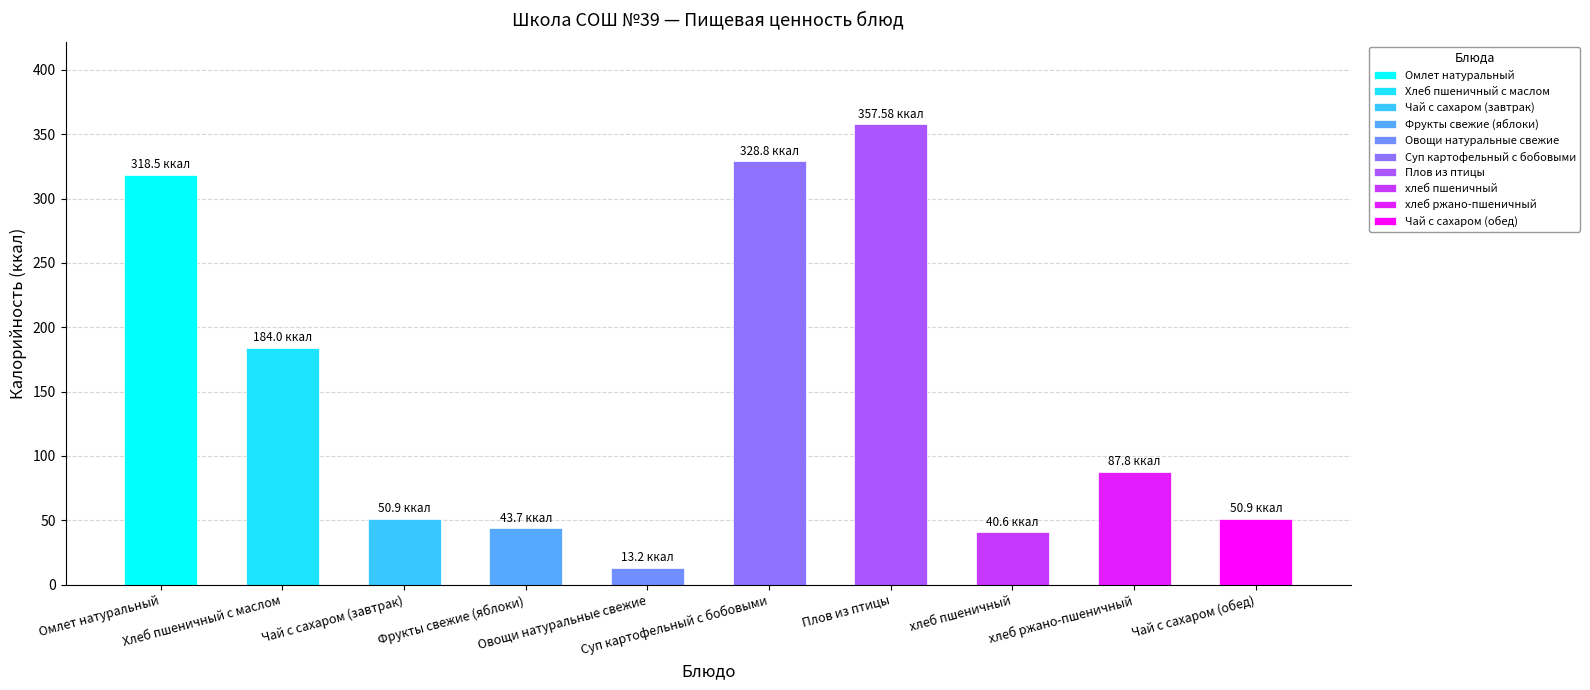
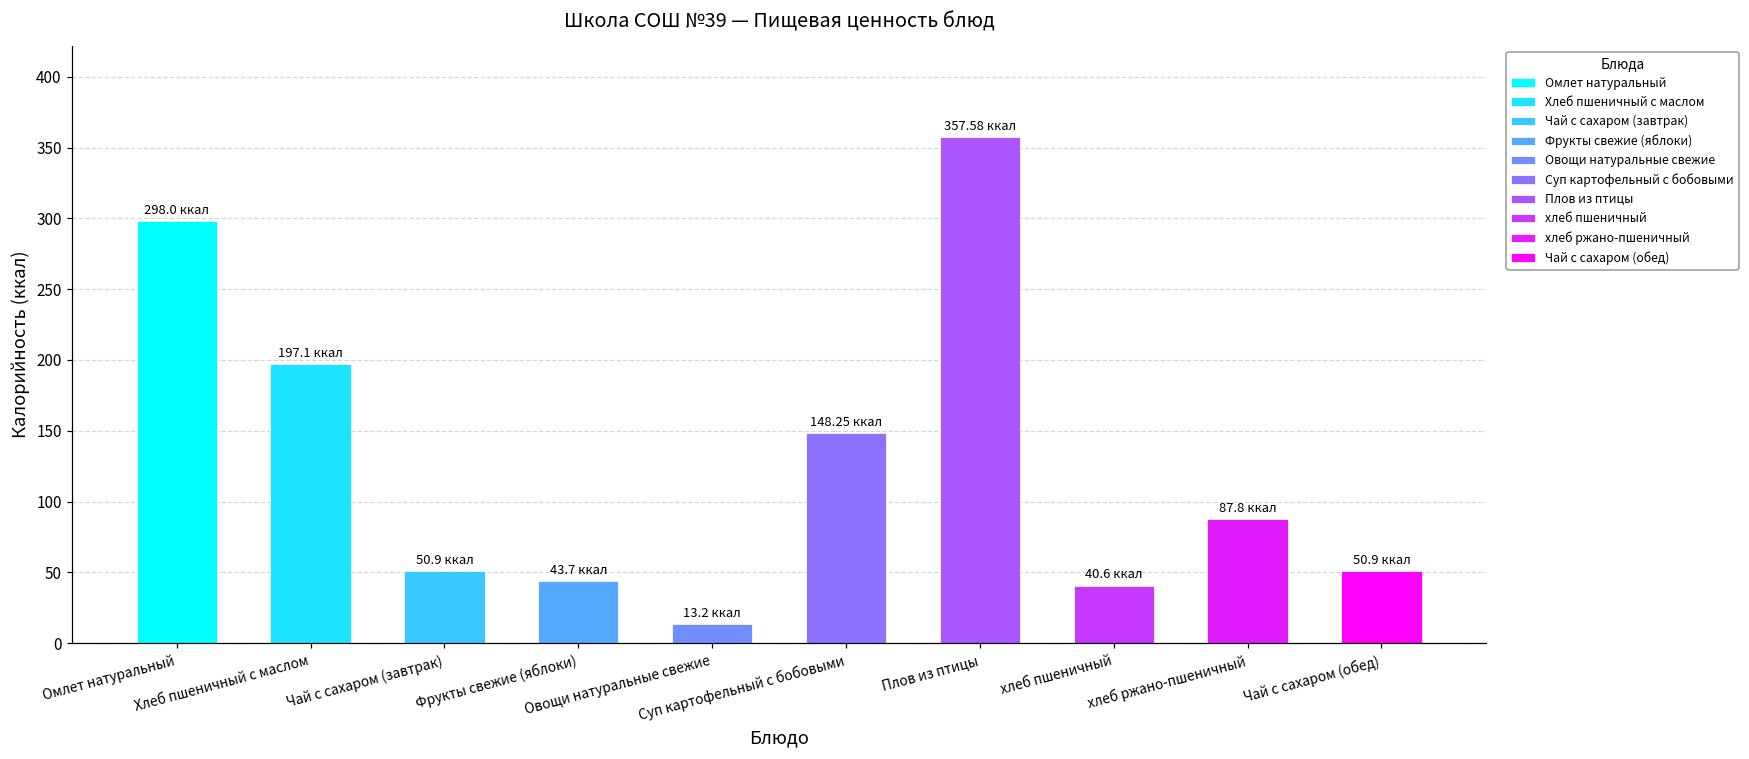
Омлет натуральный: 318.5 -> 298.0
Хлеб пшеничный с маслом: 184.0 -> 197.1
Суп картофельный с бобовыми: 328.8 -> 148.25
